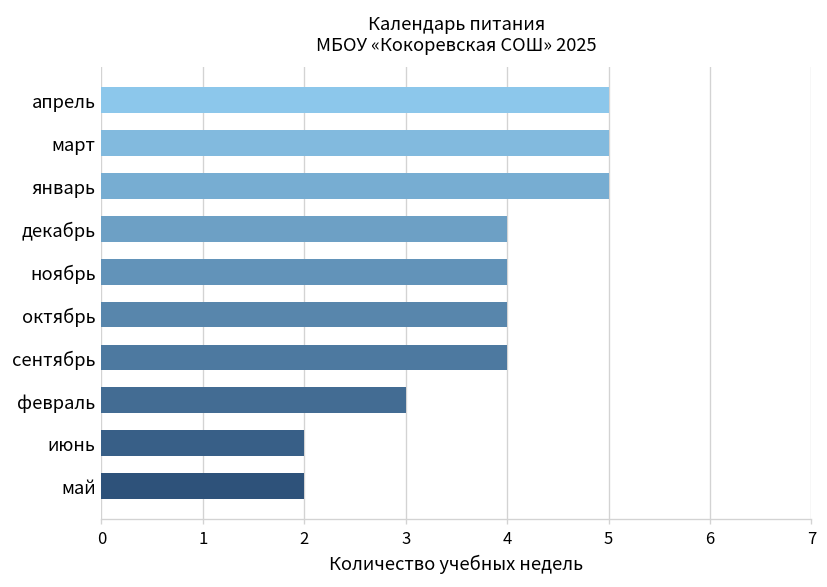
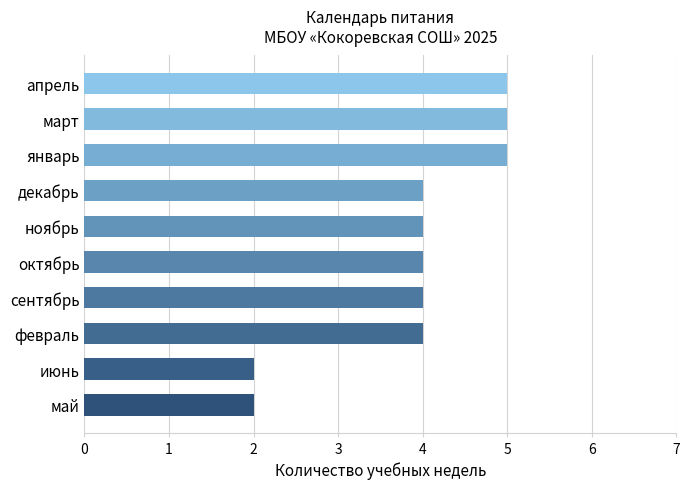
февраль: 3 -> 4
